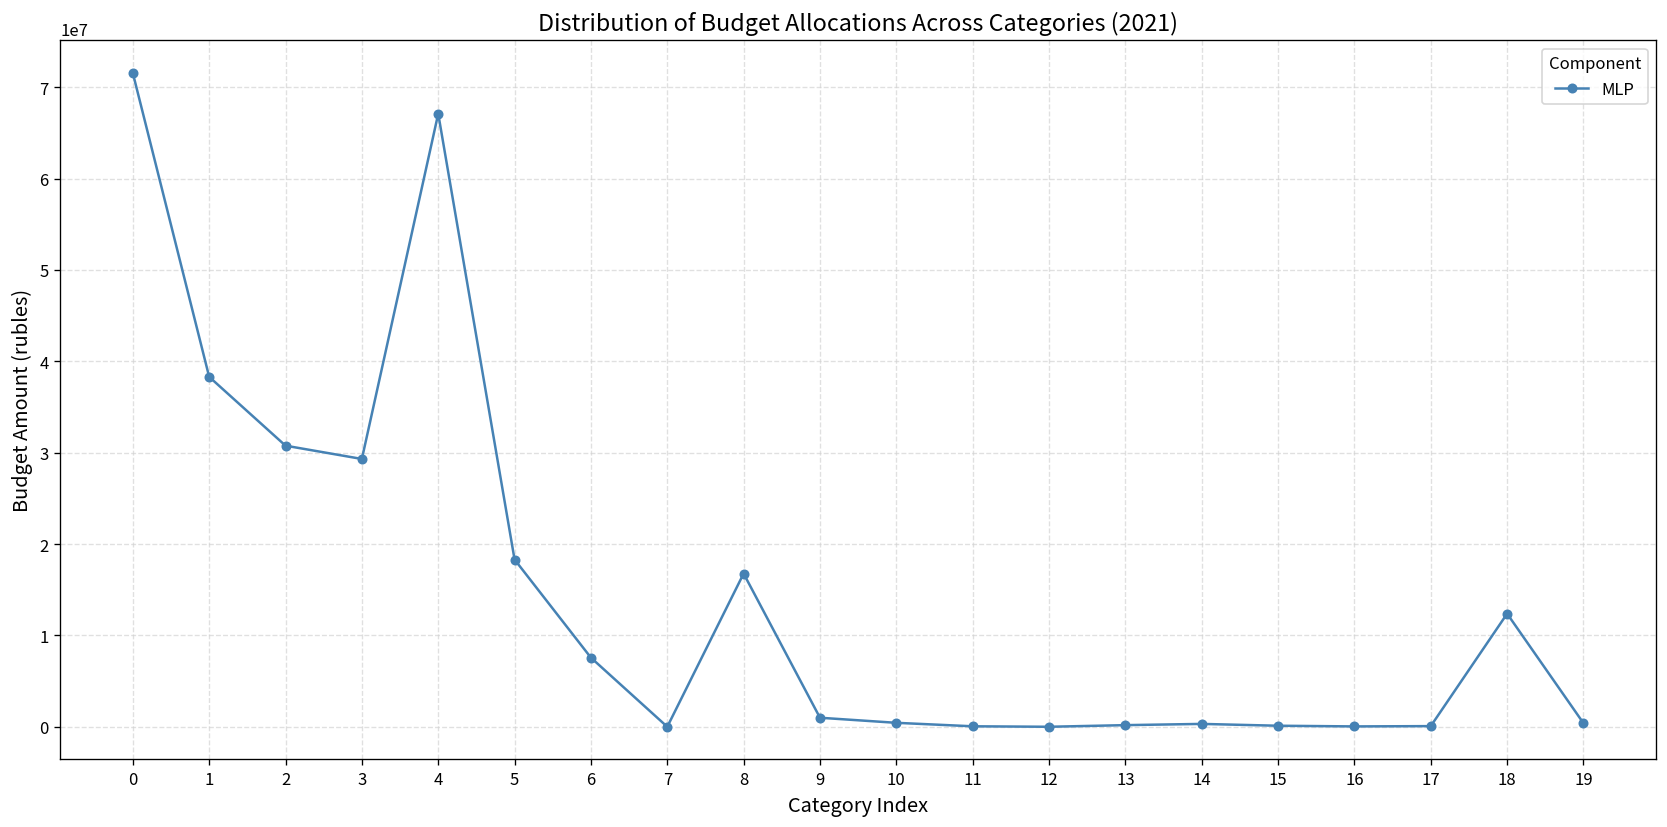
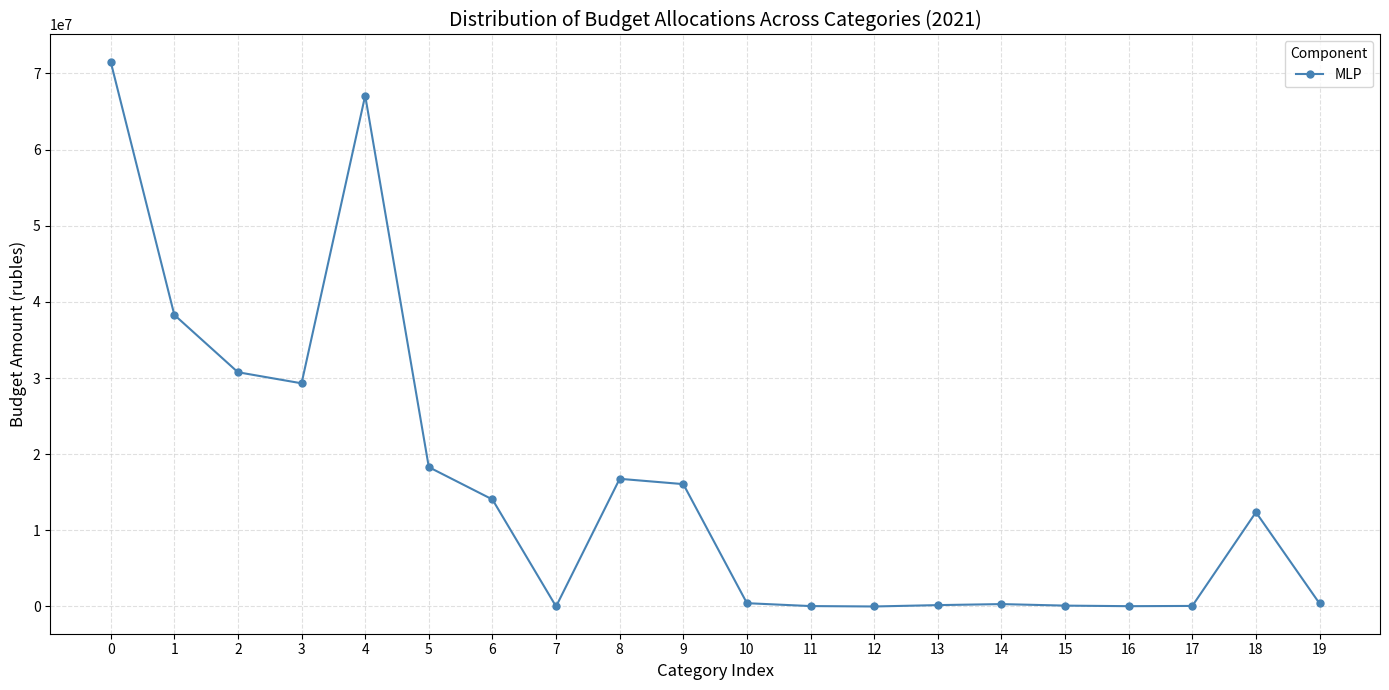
6: 8000000 -> 14000000
9: 1000000 -> 16000000
